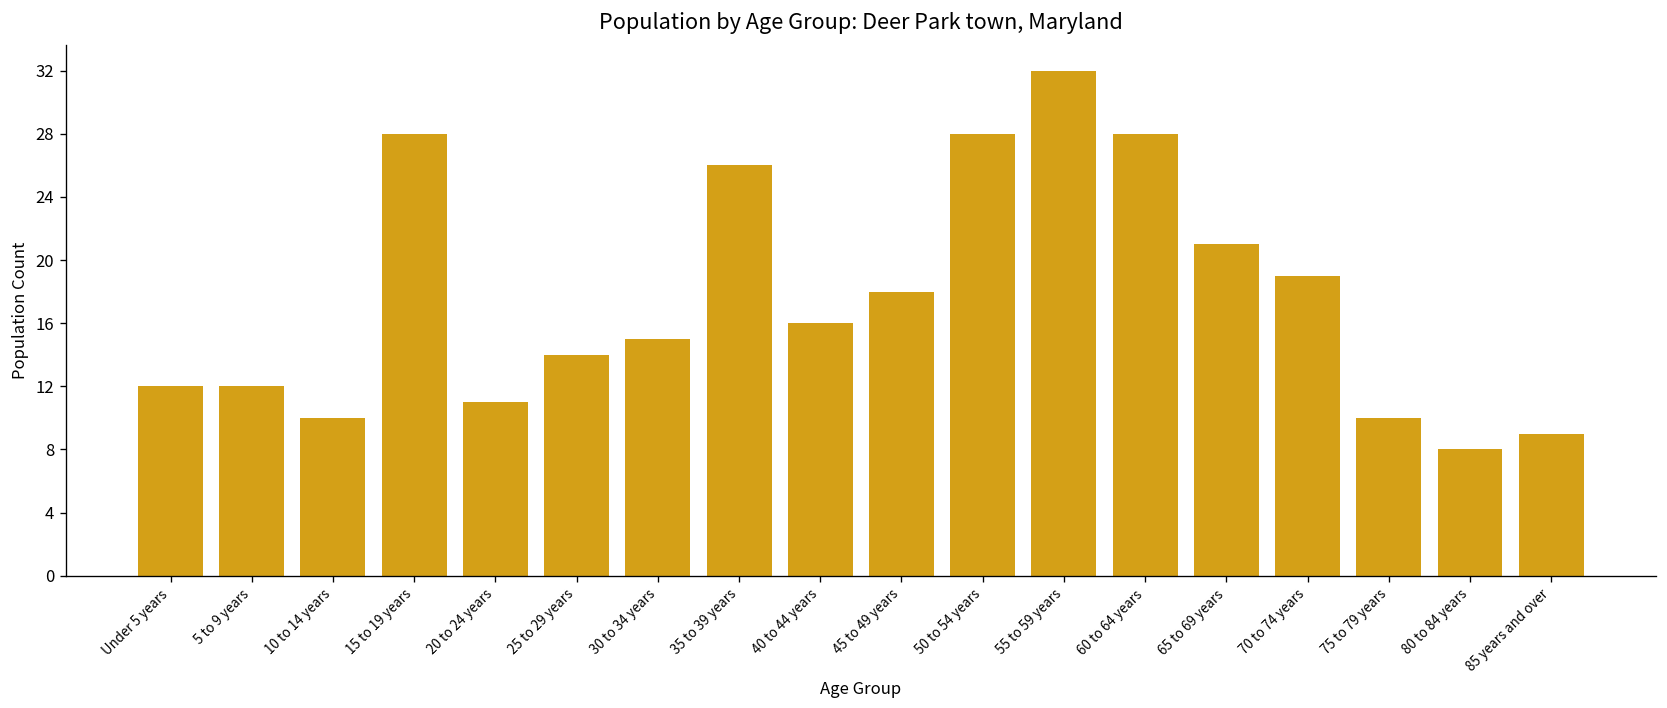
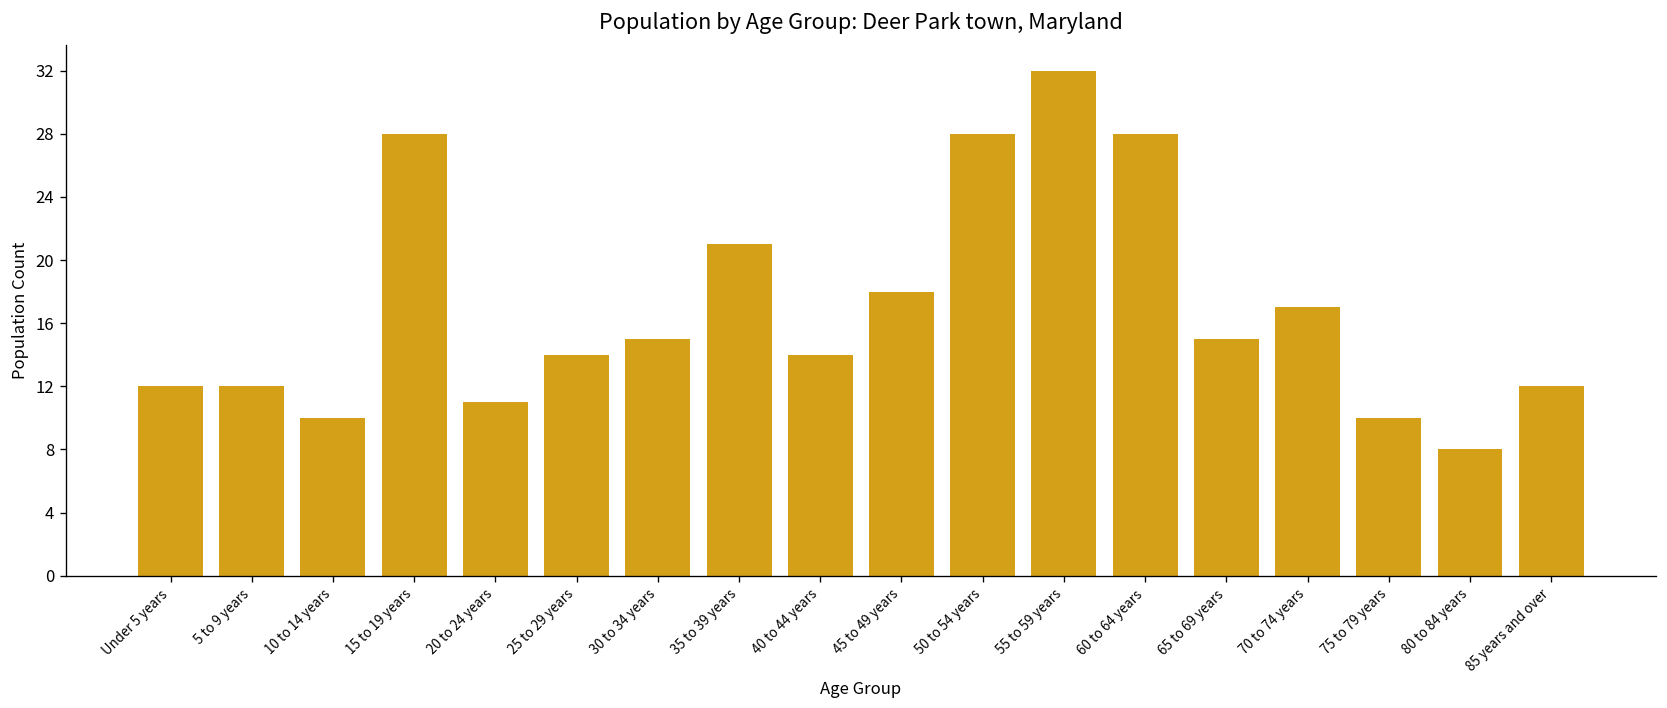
35 to 39 years: 26 -> 21
40 to 44 years: 16 -> 14
65 to 69 years: 21 -> 15
70 to 74 years: 19 -> 17
85 years and over: 9 -> 12
